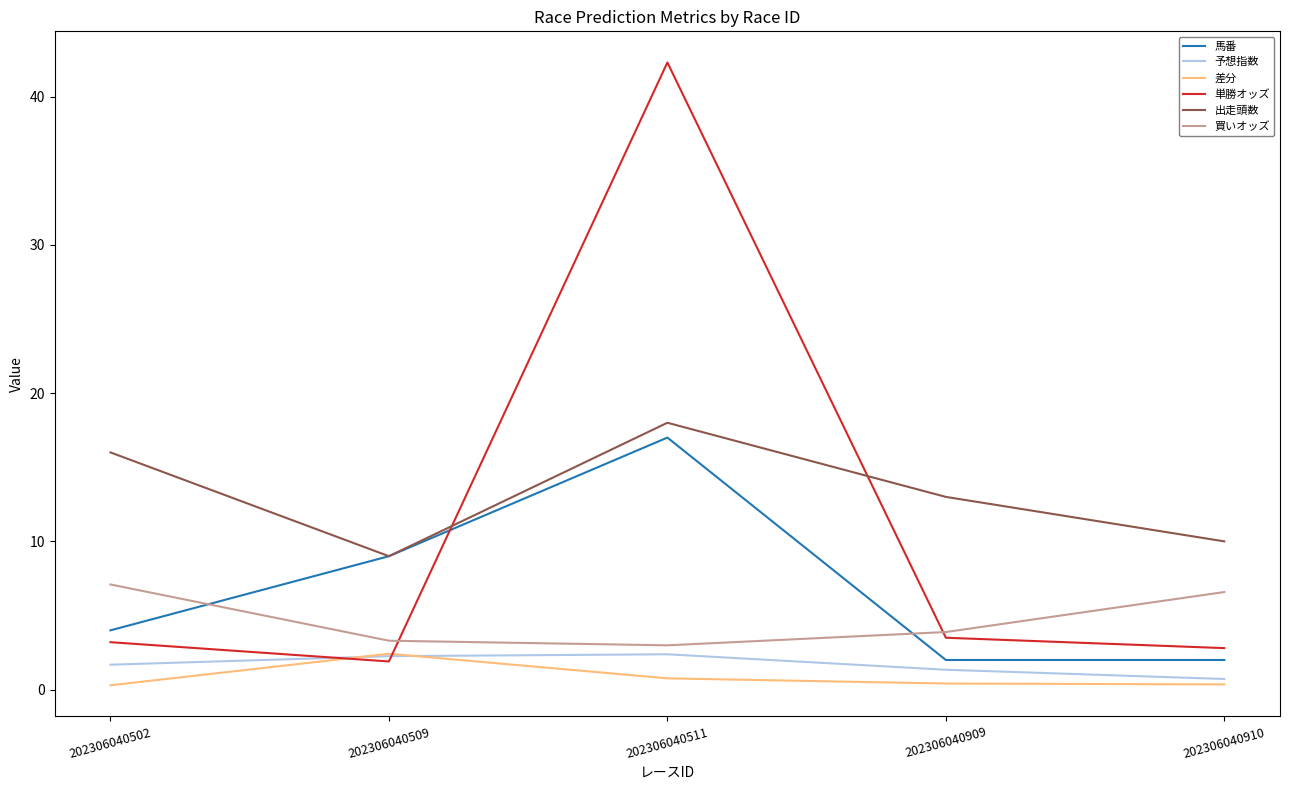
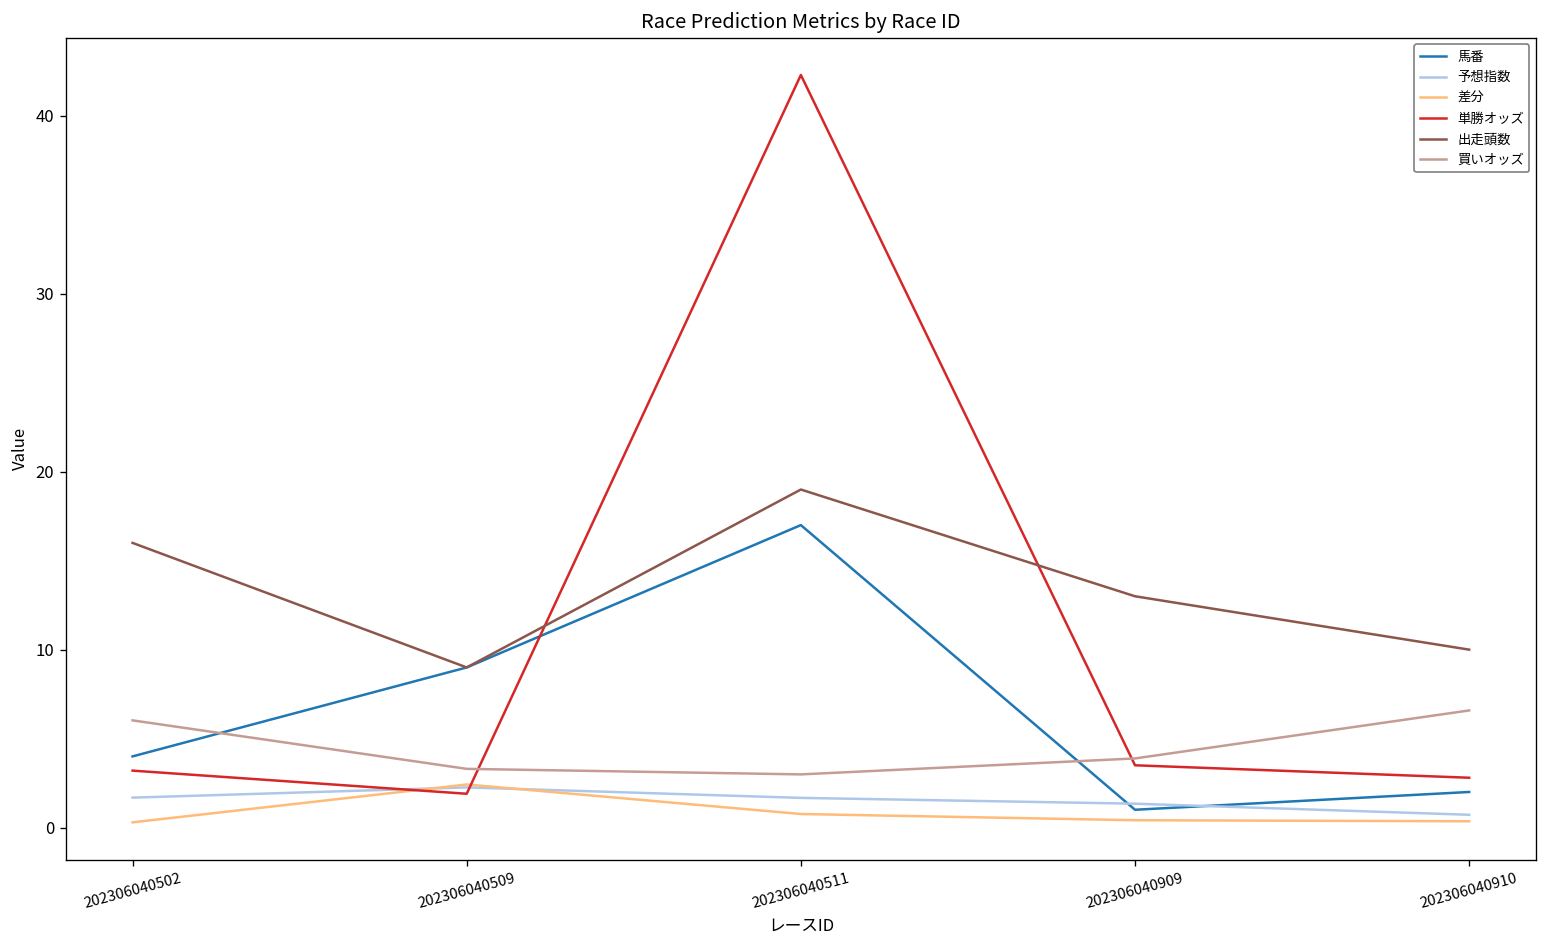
買いオッズ, 202306040502: 7.1 -> 6.0
予想指数, 202306040511: 2.4 -> 1.7
出走頭数, 202306040511: 18 -> 19
馬番, 202306040909: 2 -> 1
